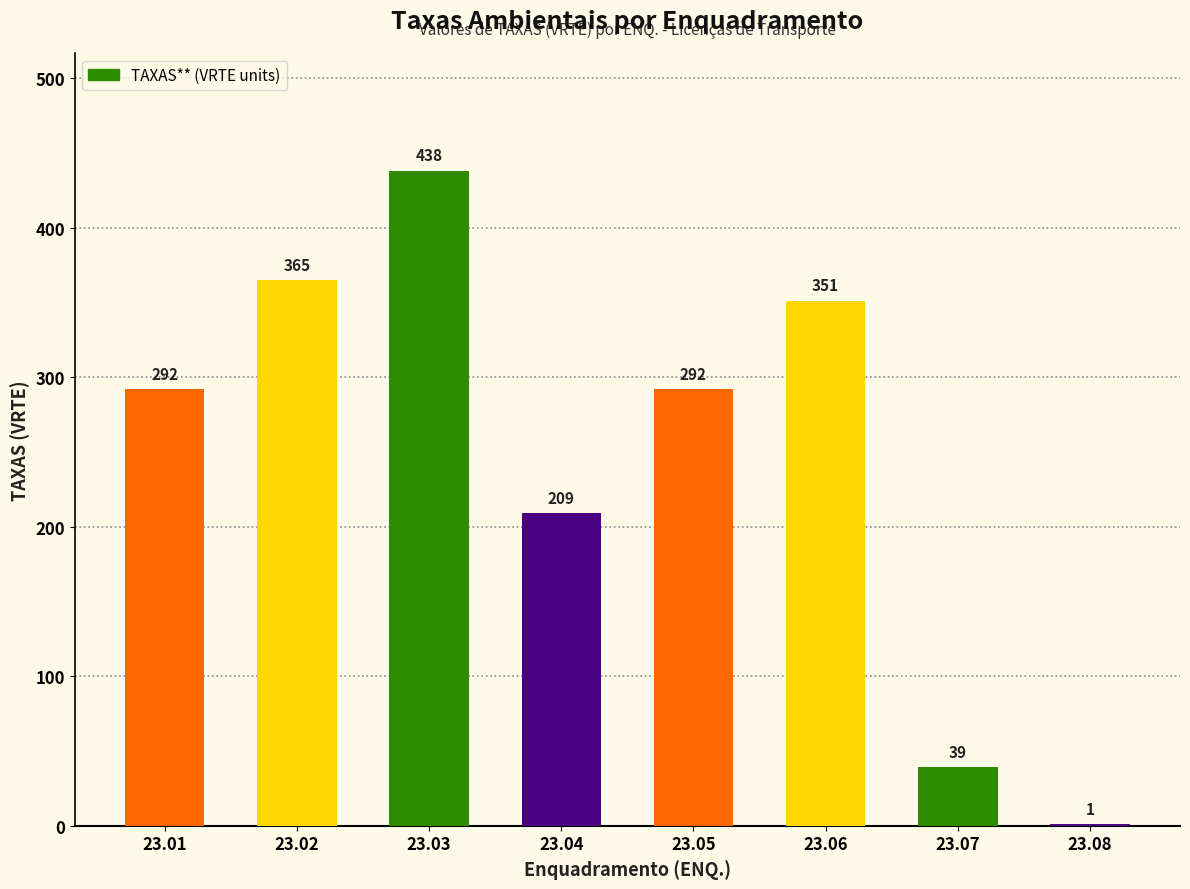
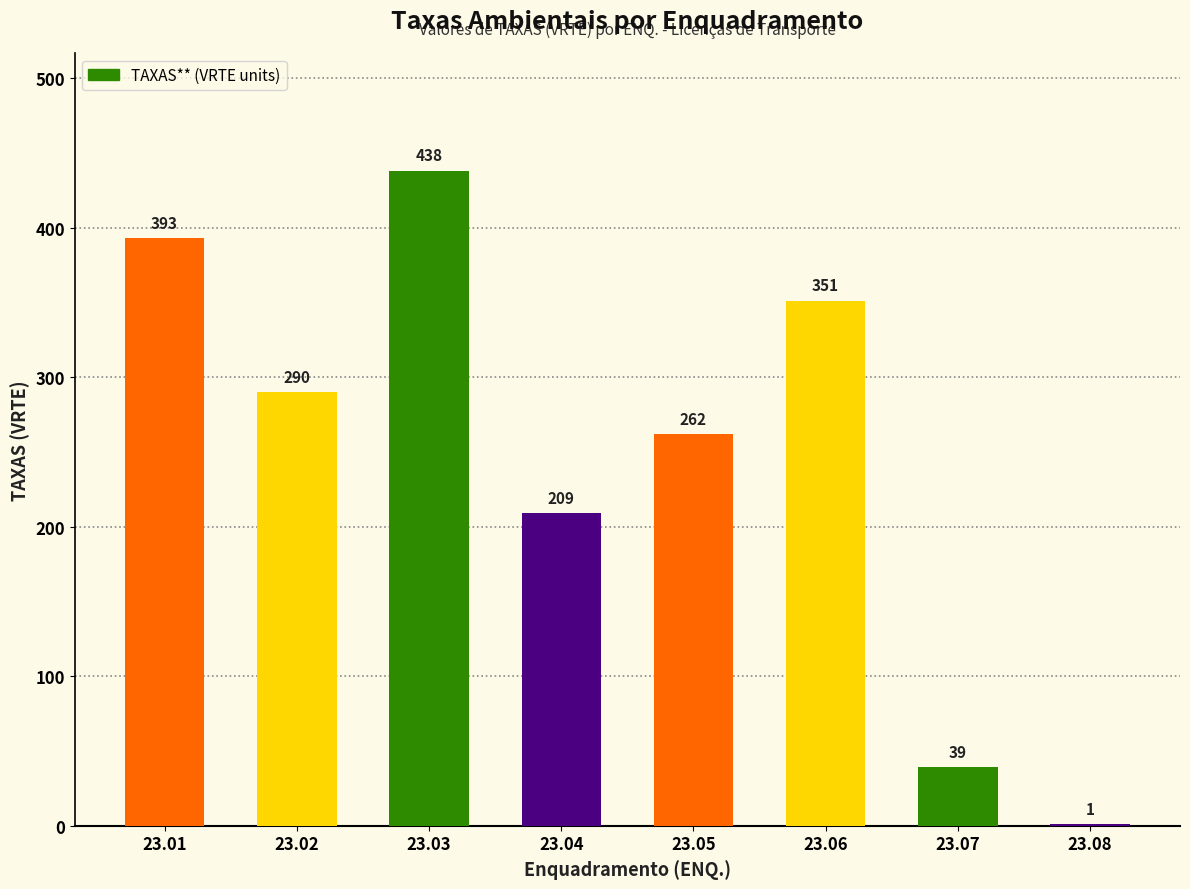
23.01: 292 -> 393
23.02: 365 -> 290
23.05: 292 -> 262
